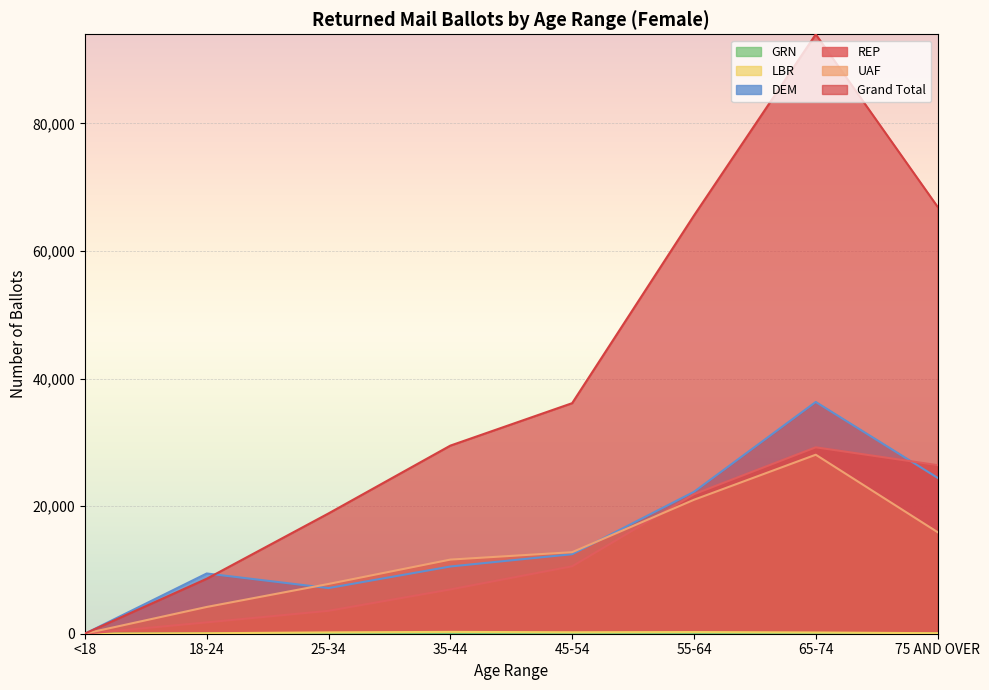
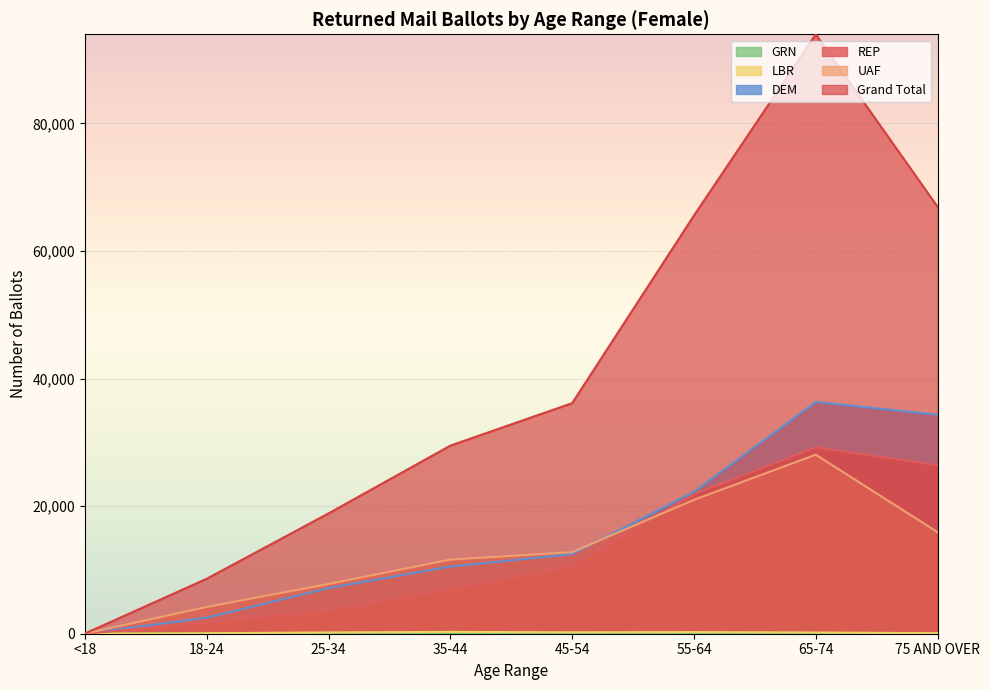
DEM, 18-24: 9,000 -> 3,000
DEM, 75 AND OVER: 24,000 -> 34,000
